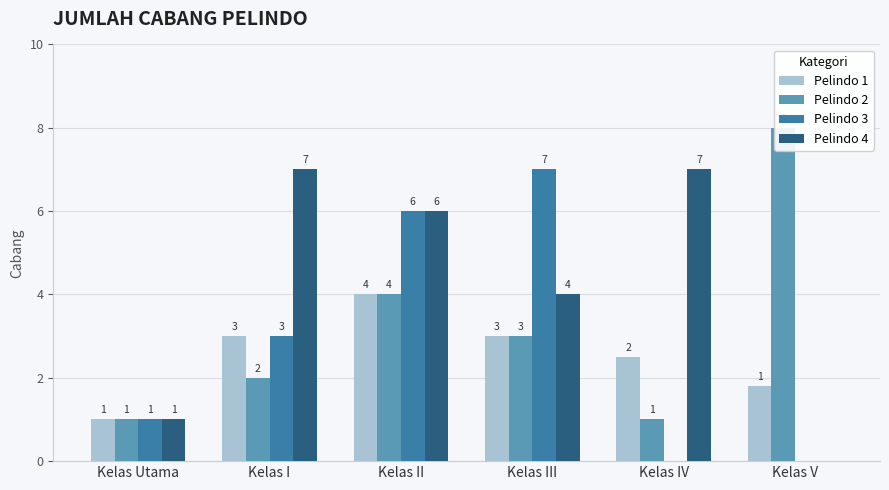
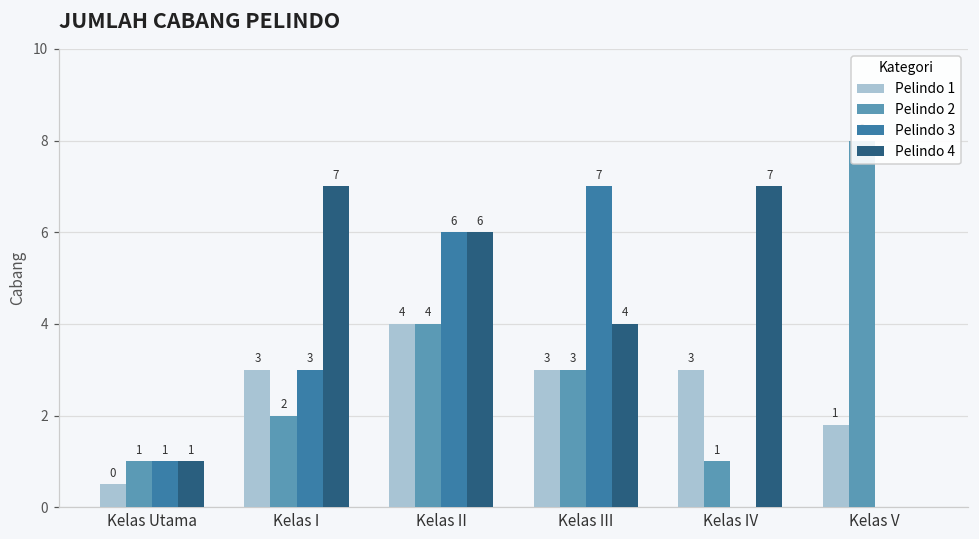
Pelindo 1, Kelas Utama: 1 -> 0
Pelindo 1, Kelas IV: 2 -> 3
